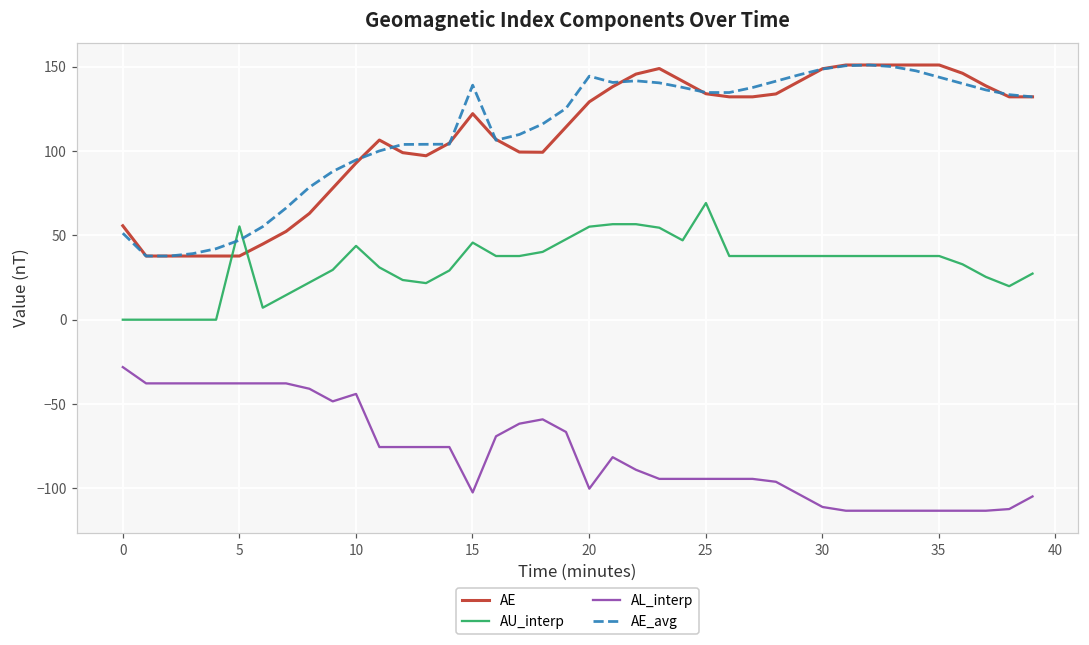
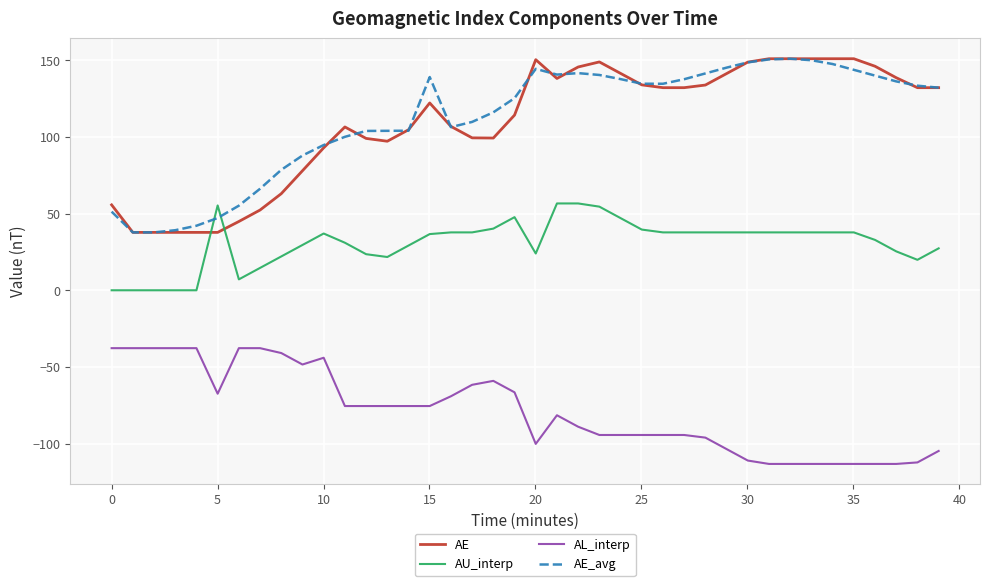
AL_interp, 0: -28 -> -38
AL_interp, 5: -38 -> -67
AU_interp, 10: 44 -> 37
AU_interp, 15: 46 -> 37
AL_interp, 15: -102 -> -75
AE, 20: 129 -> 150
AU_interp, 20: 55 -> 24
AU_interp, 25: 69 -> 40
